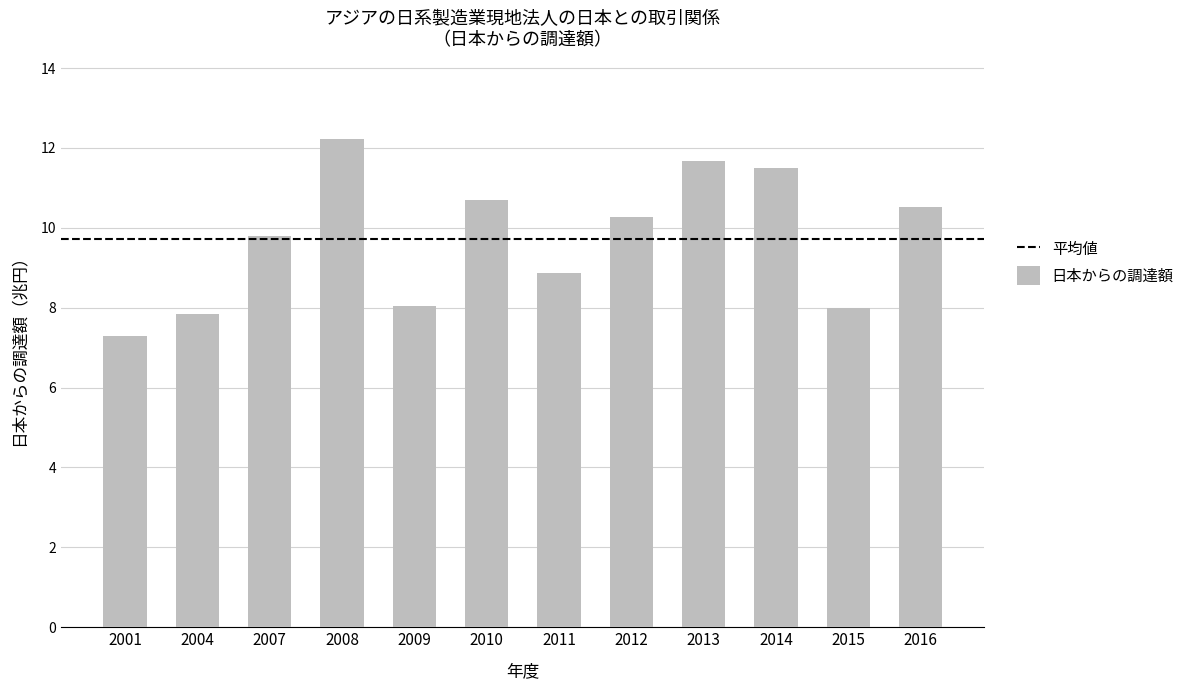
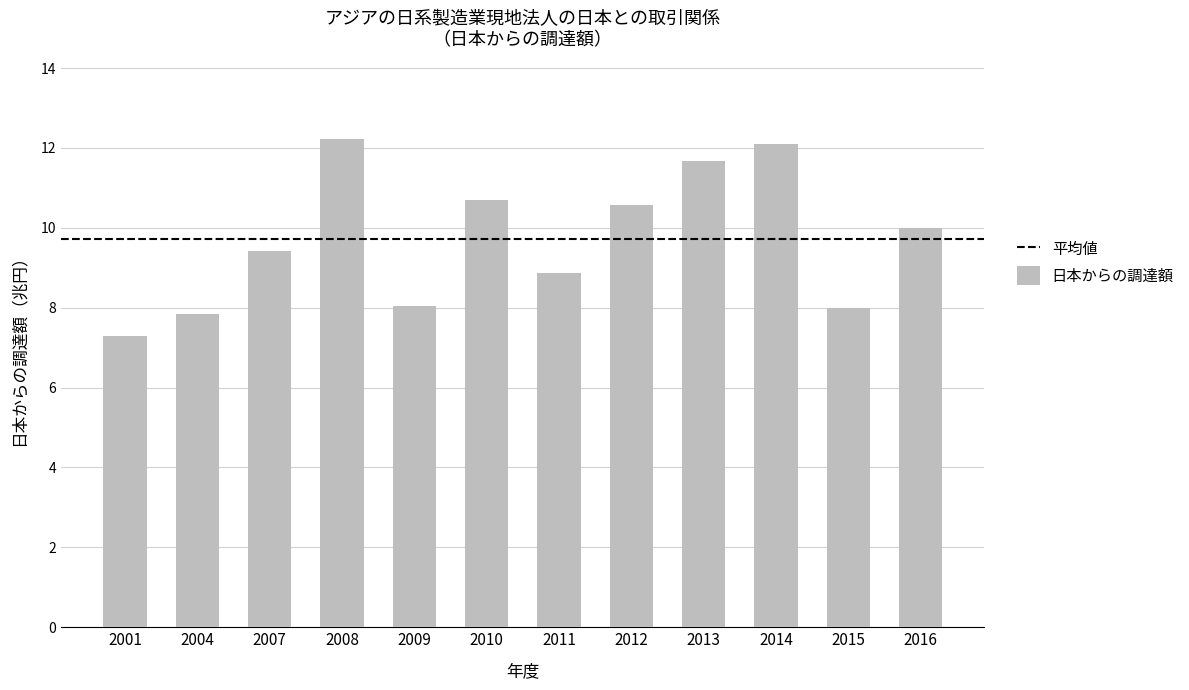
2007: 9.8 -> 9.4
2012: 10.3 -> 10.6
2014: 11.5 -> 12.1
2016: 10.5 -> 10.0
